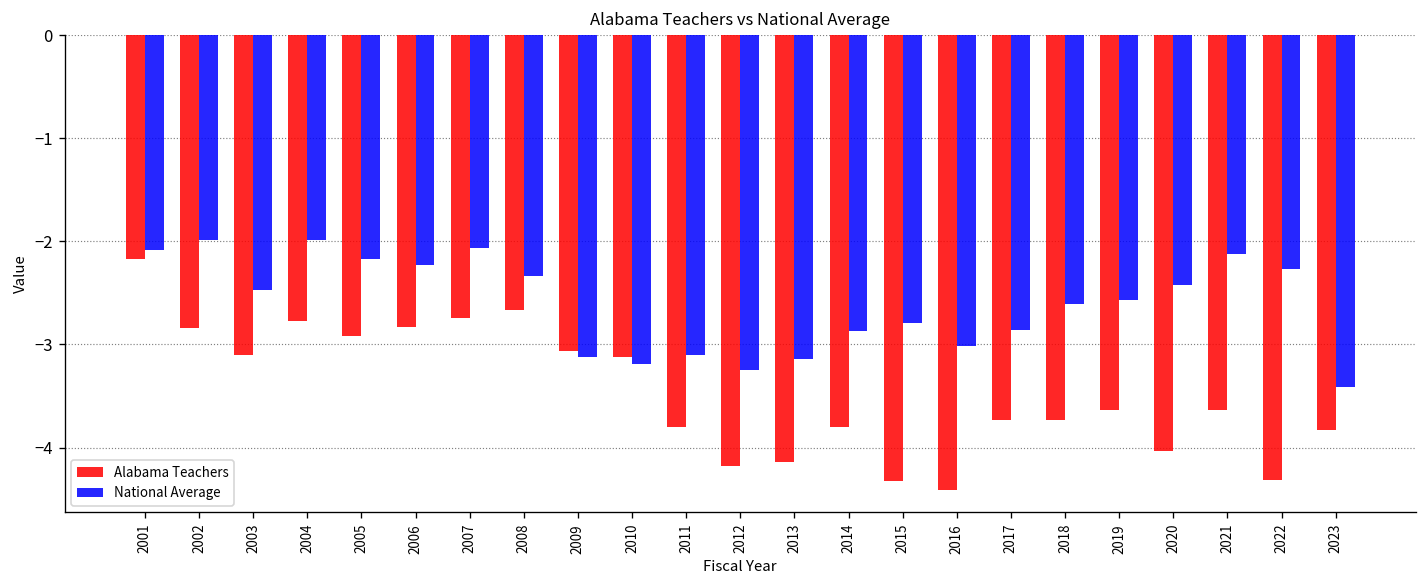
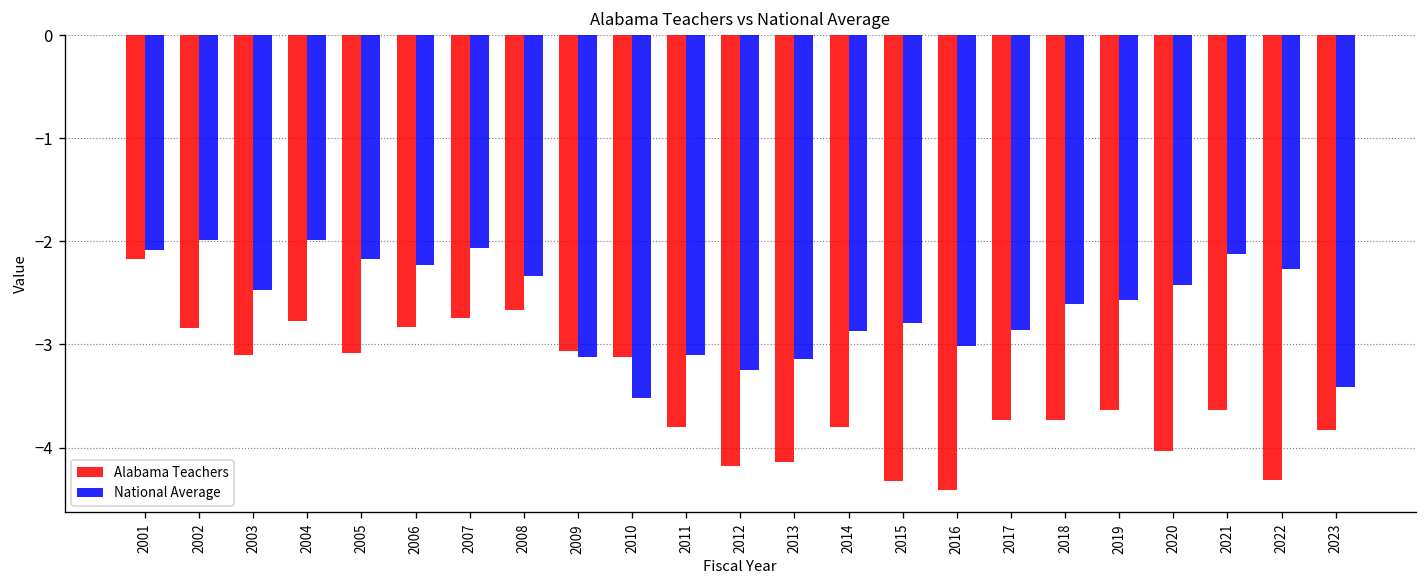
Alabama Teachers, 2005: -2.9 -> -3.1
National Average, 2010: -3.2 -> -3.5
